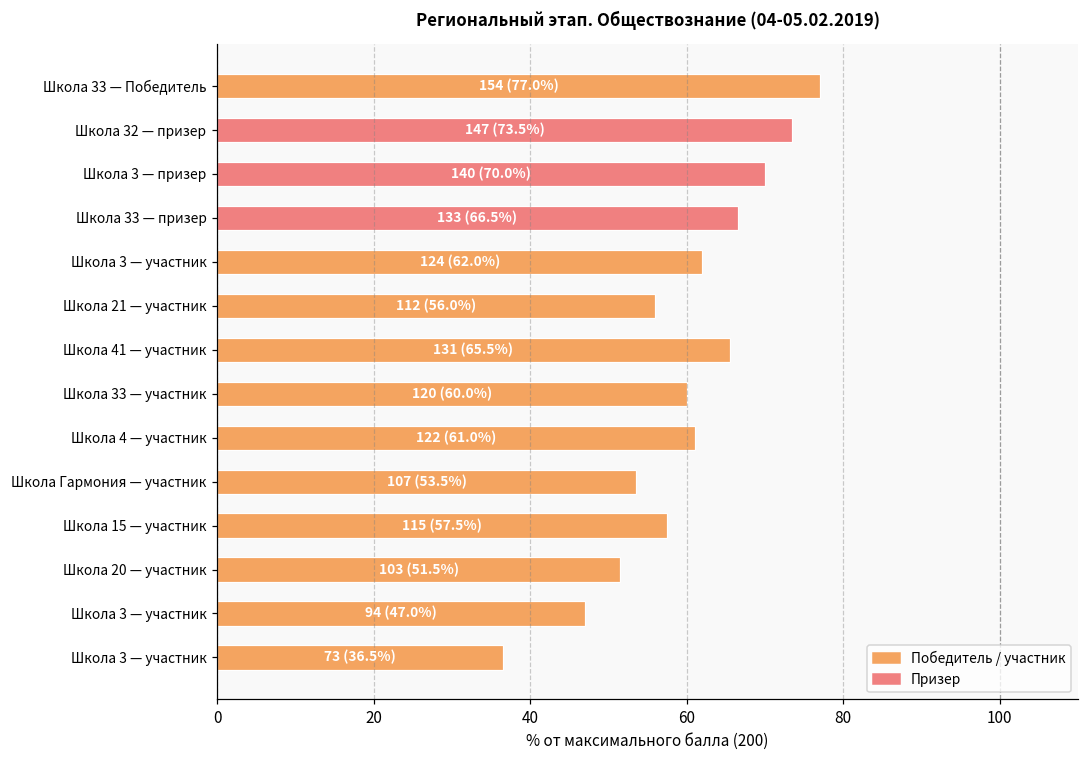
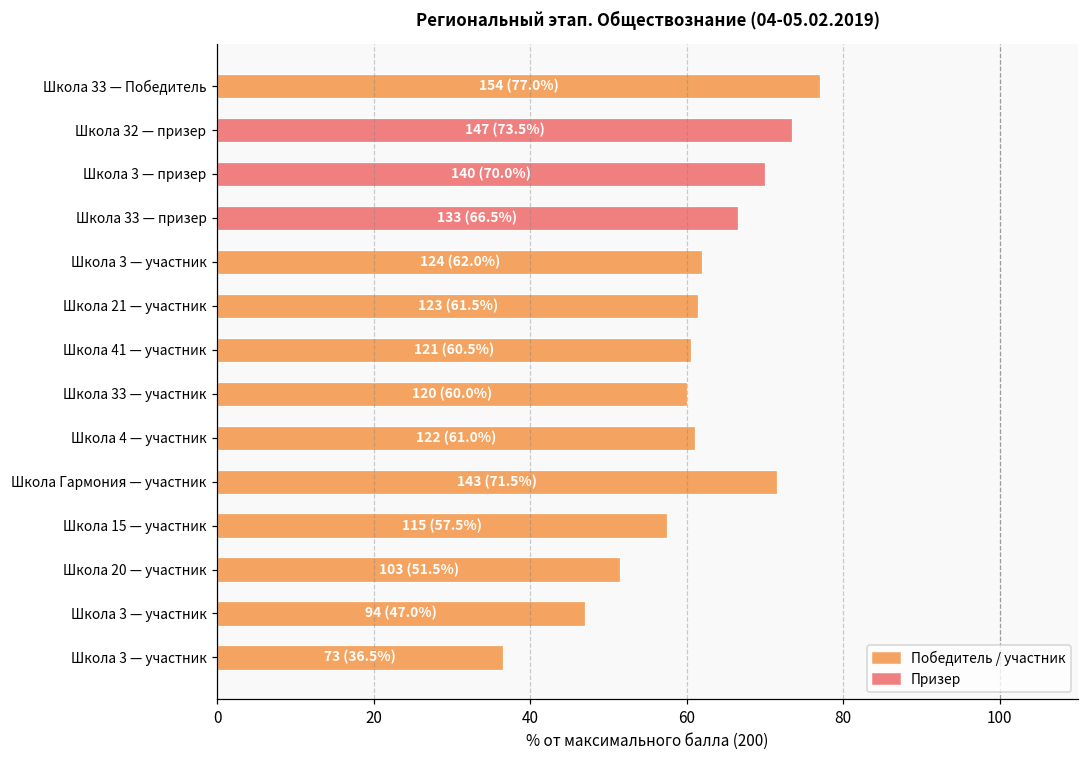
Школа 21 — участник: 112 (56.0%) -> 123 (61.5%)
Школа 41 — участник: 131 (65.5%) -> 121 (60.5%)
Школа Гармония — участник: 107 (53.5%) -> 143 (71.5%)
